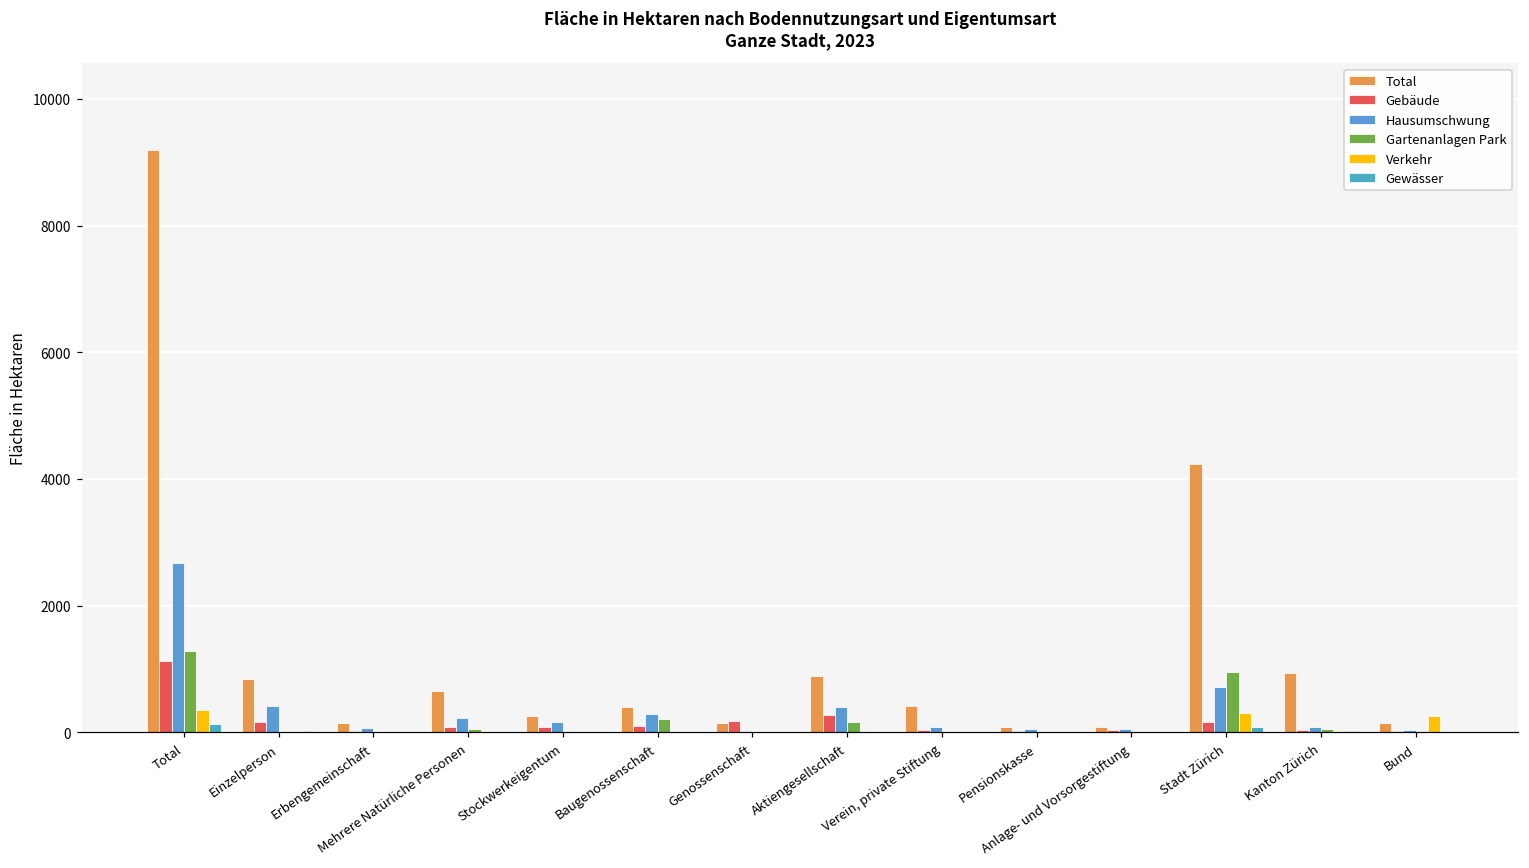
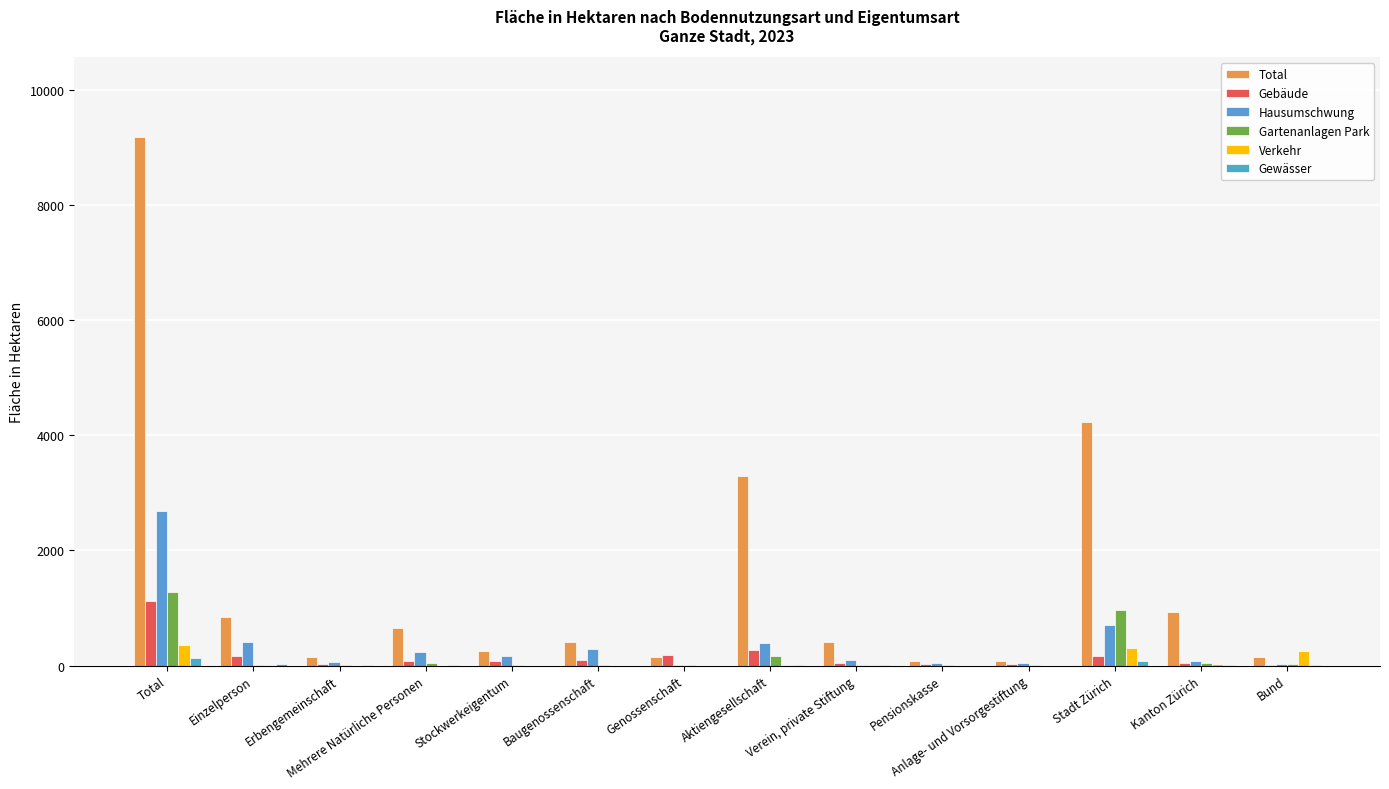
Gartenanlagen Park, Baugenossenschaft: 200 -> 0
Total, Aktiengesellschaft: 900 -> 3300
